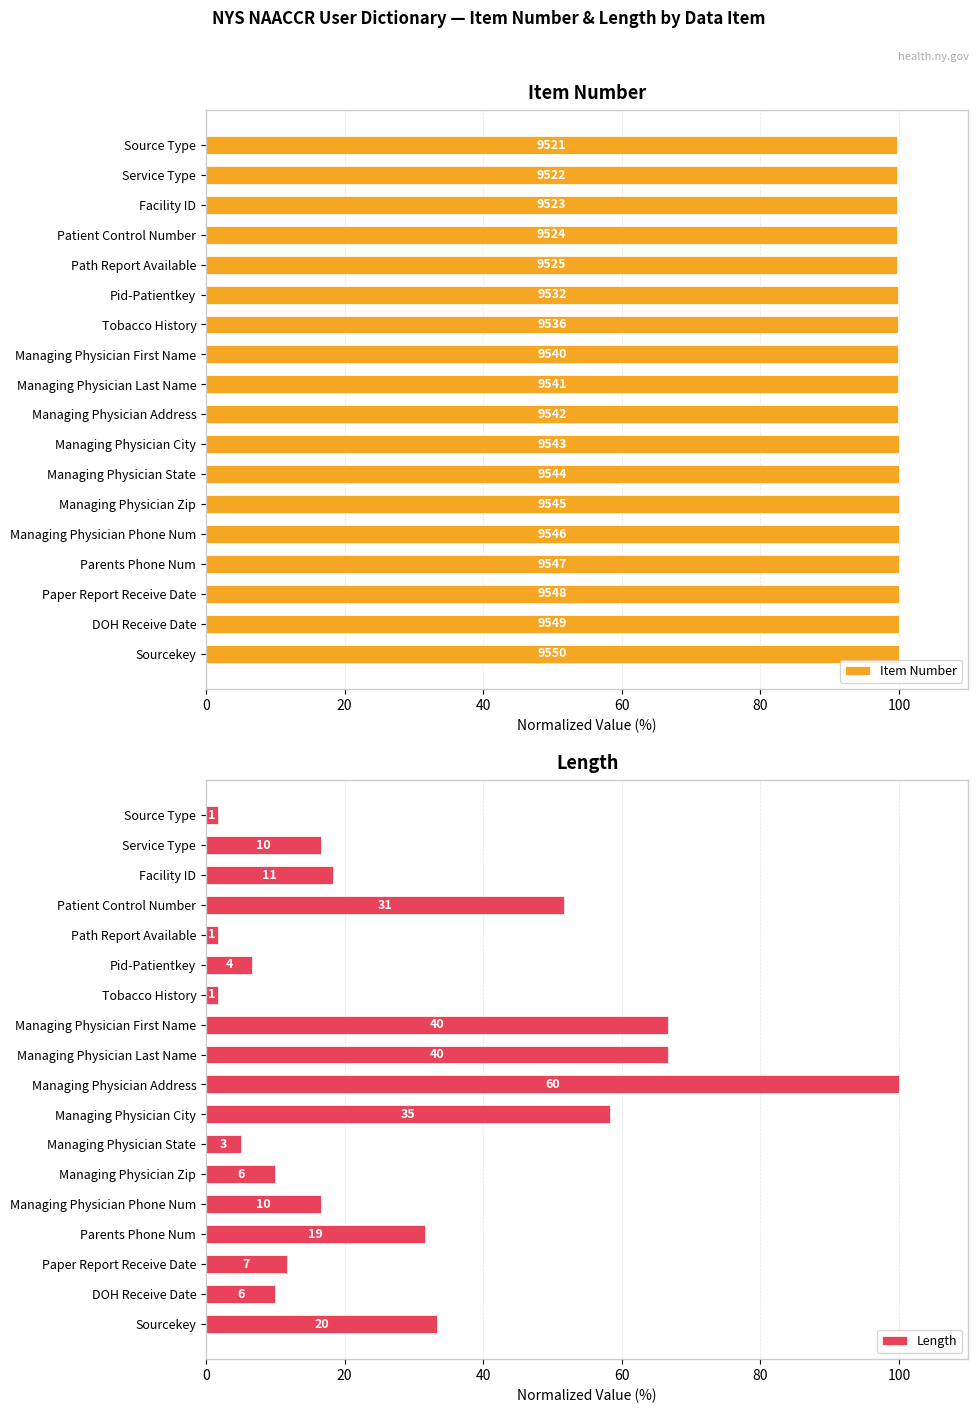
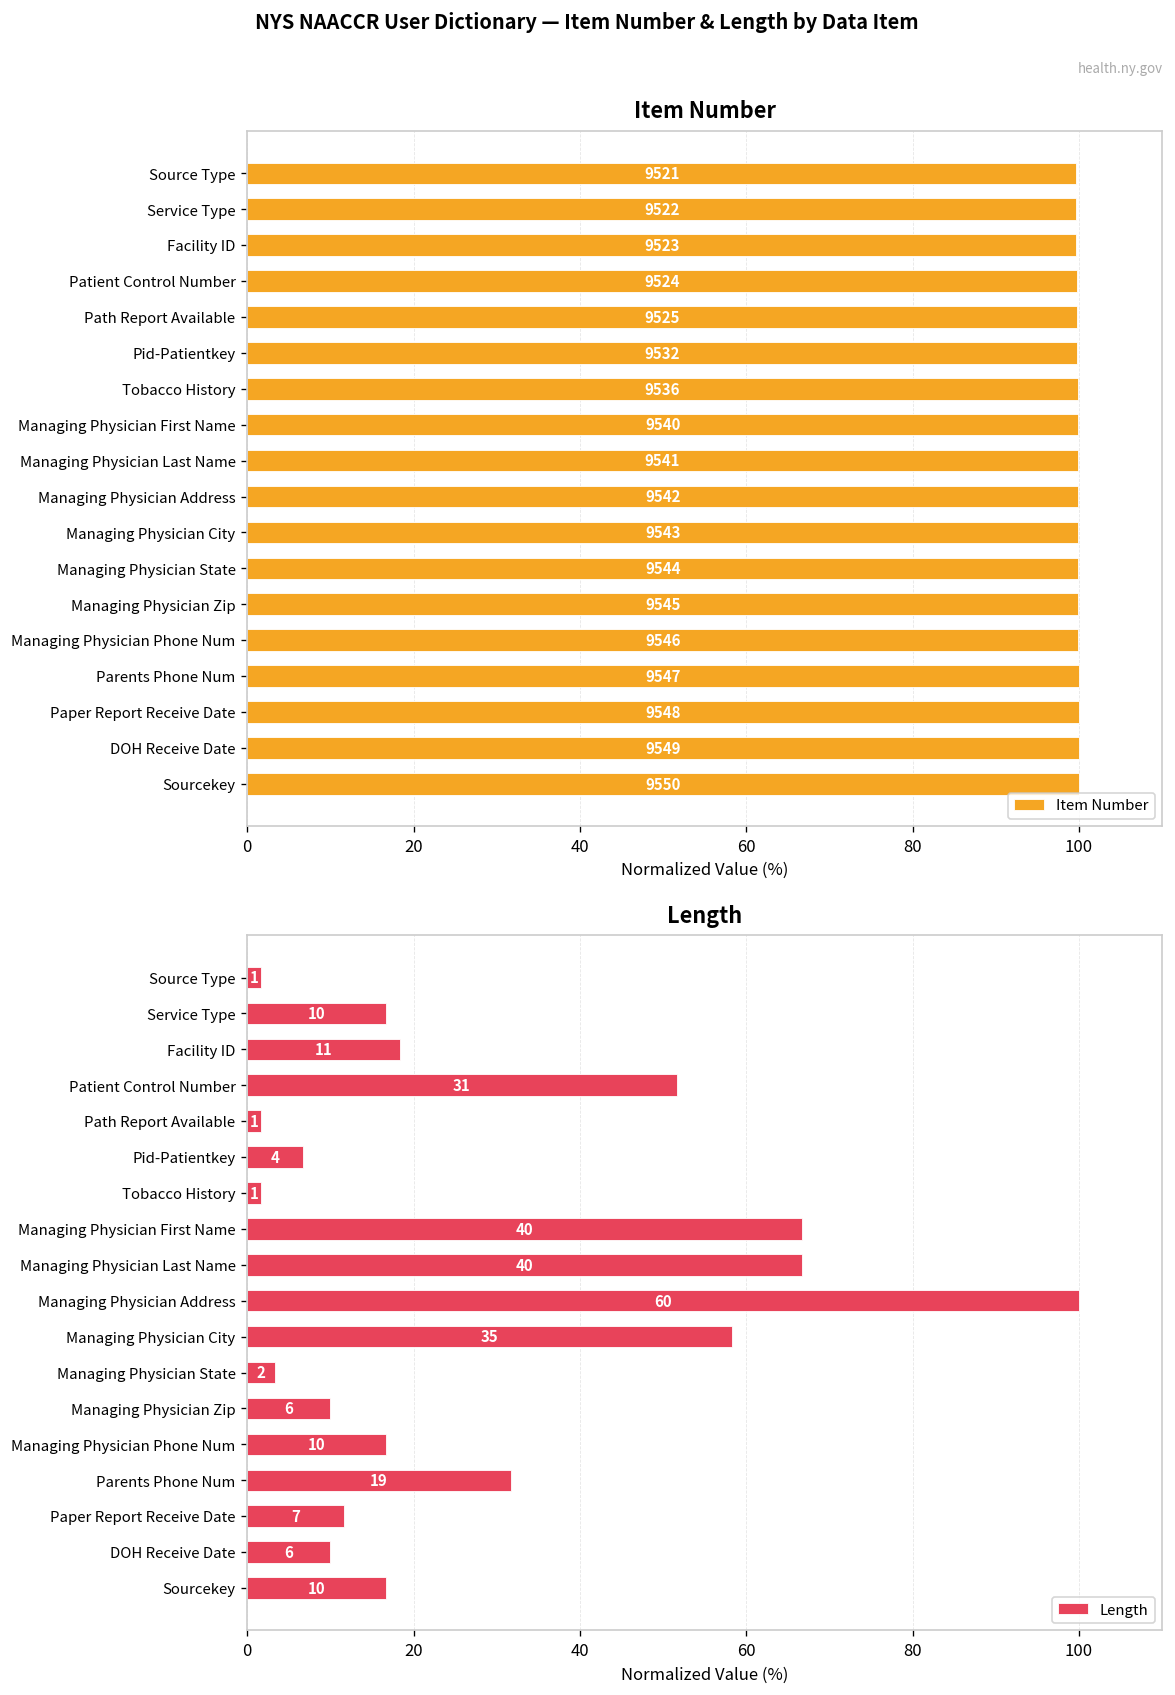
Length, Managing Physician State: 3 -> 2
Length, Sourcekey: 20 -> 10
